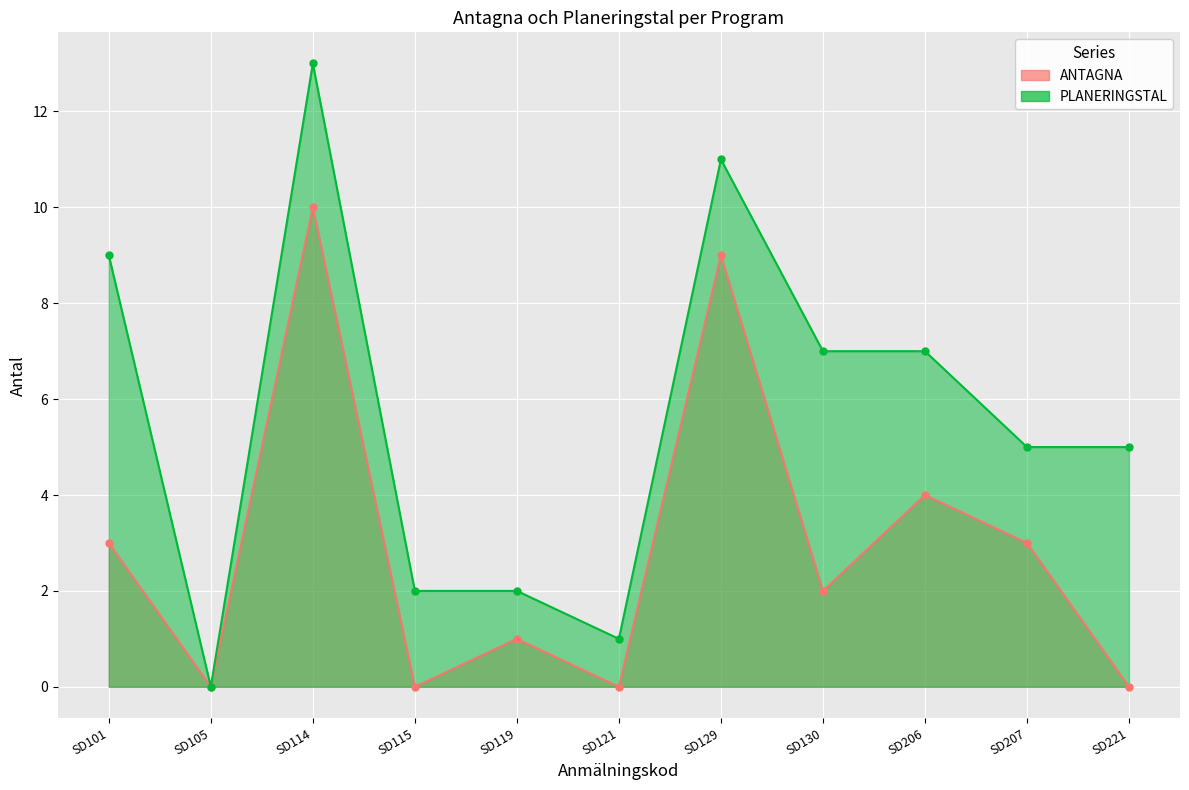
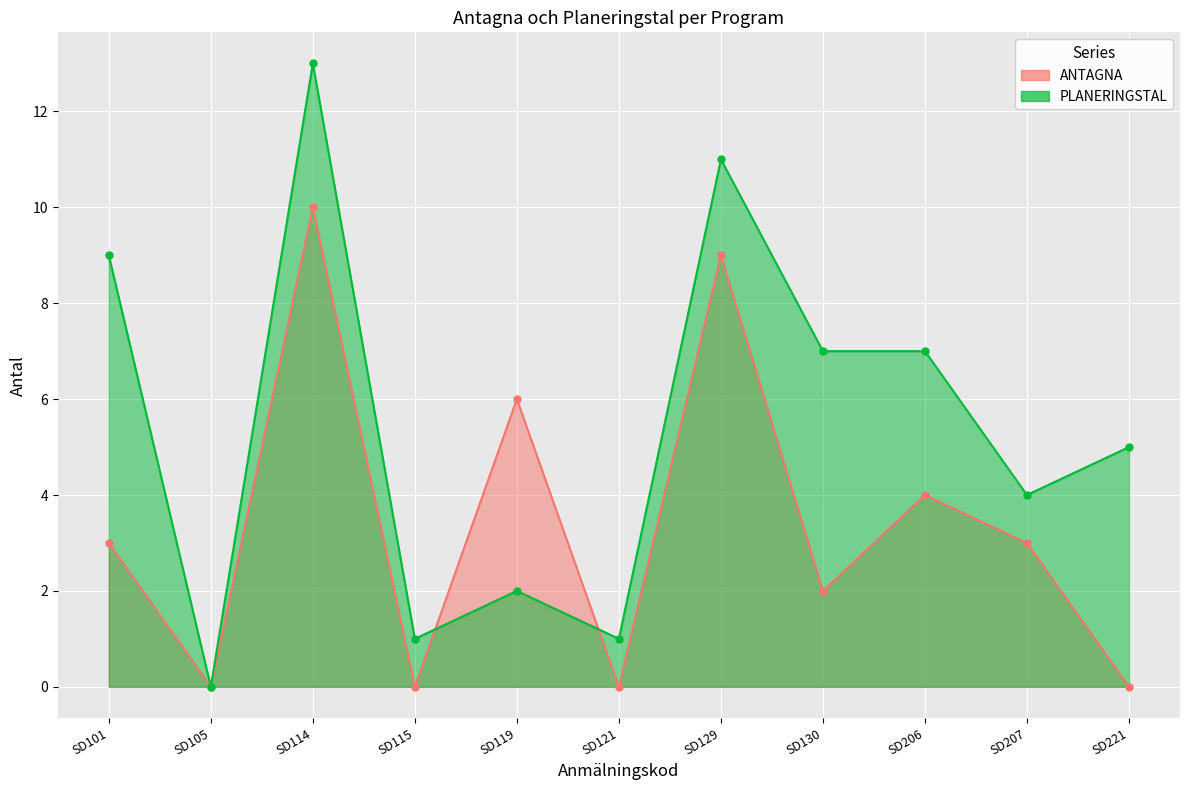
PLANERINGSTAL, SD115: 2 -> 1
ANTAGNA, SD119: 1 -> 6
PLANERINGSTAL, SD207: 5 -> 4
